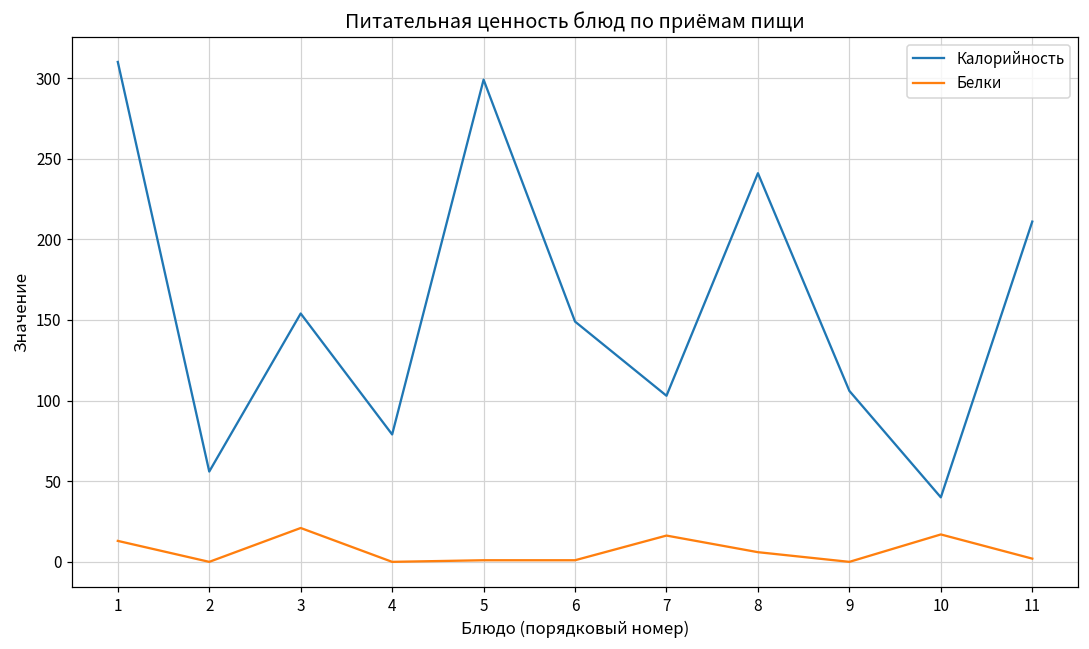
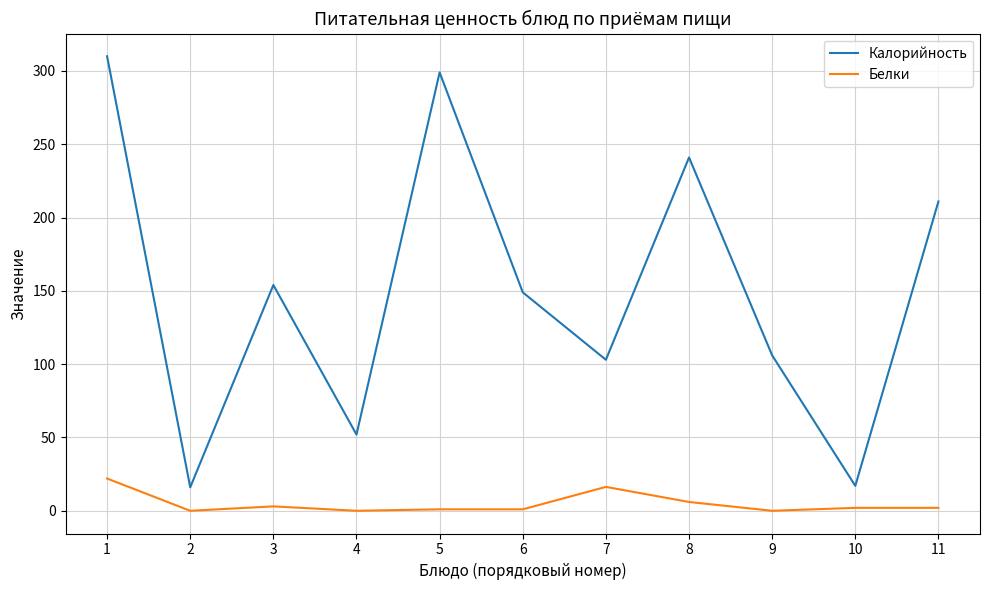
Белки, 1: 13 -> 22
Калорийность, 2: 56 -> 16
Белки, 3: 21 -> 3
Калорийность, 4: 79 -> 52
Калорийность, 10: 40 -> 17
Белки, 10: 17 -> 2
